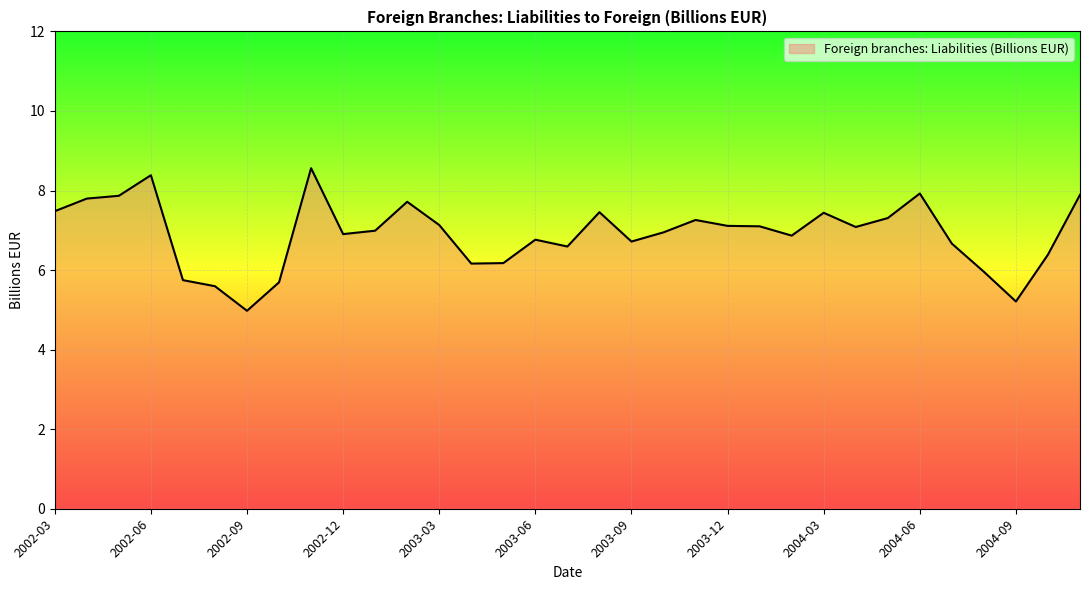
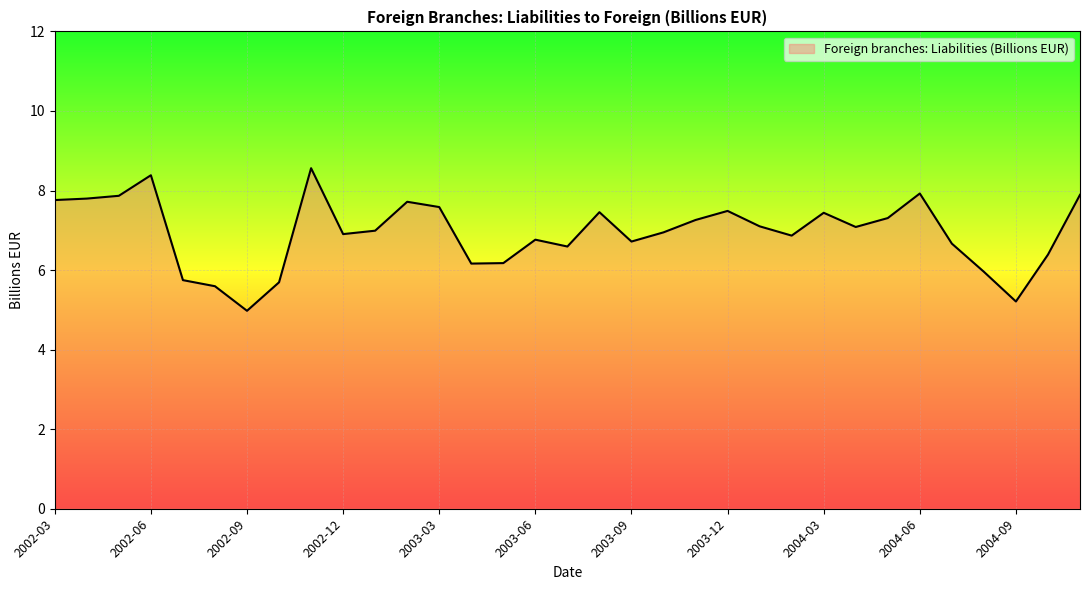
2002-03: 7.5 -> 7.8
2003-03: 7.1 -> 7.6
2003-12: 7.1 -> 7.5
